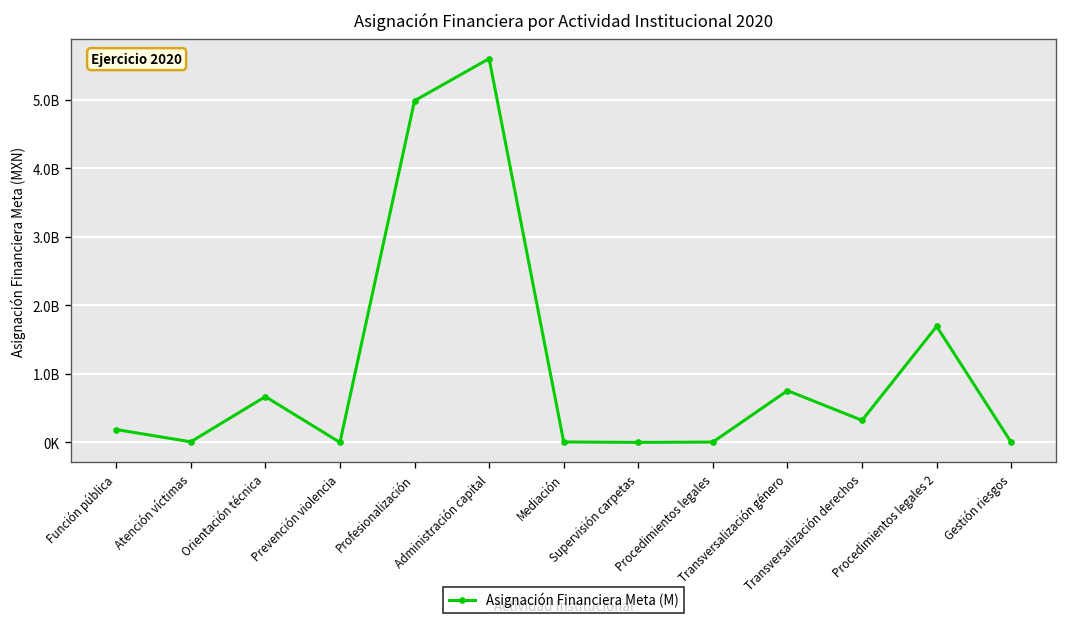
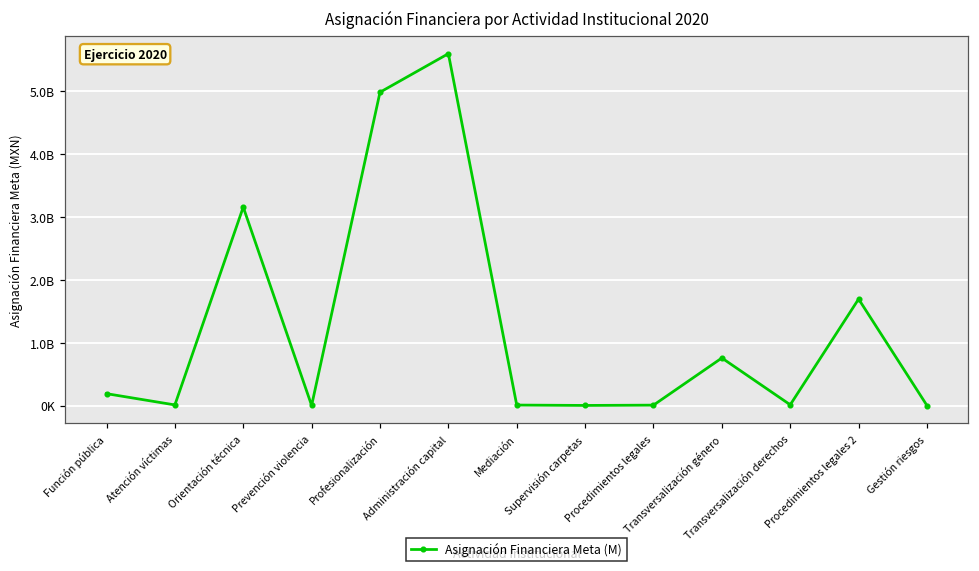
Orientación técnica: 700000000 -> 3200000000
Transversalización derechos: 300000000 -> 0
